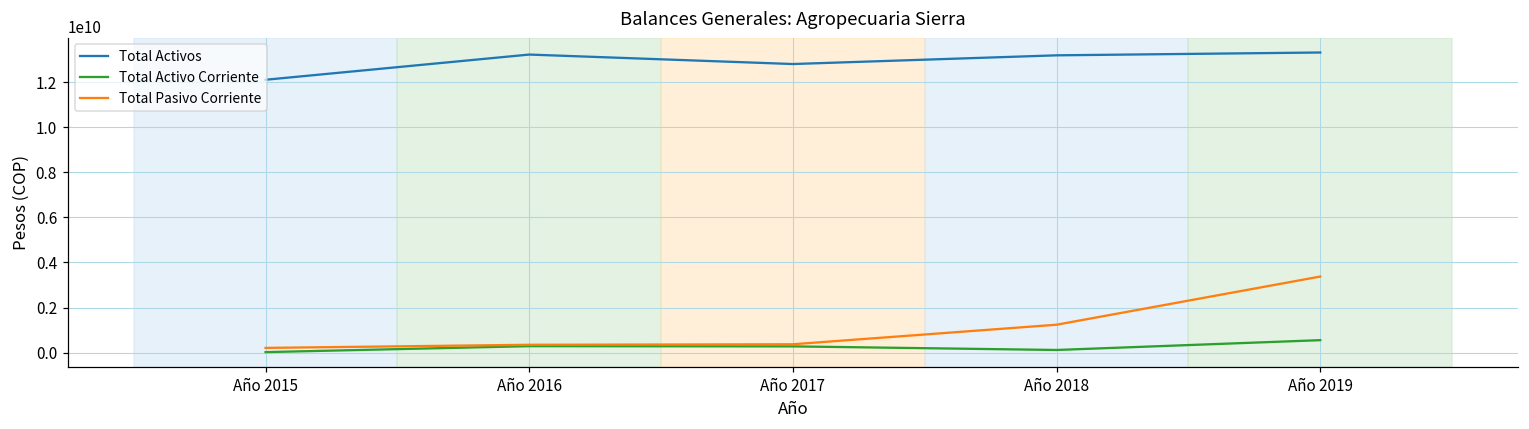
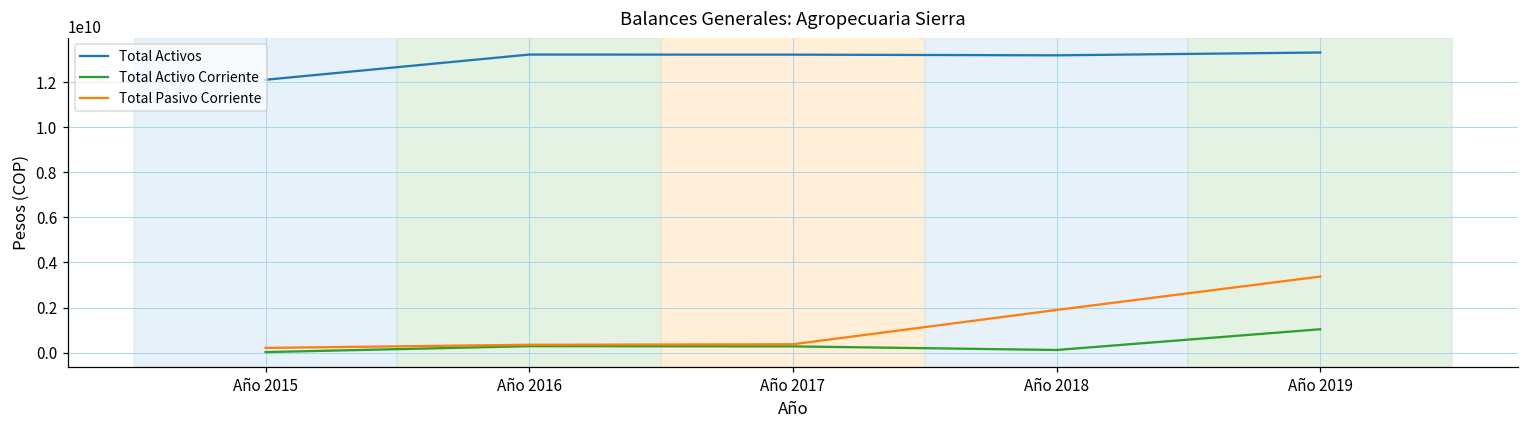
Total Activos, Año 2017: 12800000000 -> 13200000000
Total Pasivo Corriente, Año 2018: 1200000000 -> 1900000000
Total Activo Corriente, Año 2019: 600000000 -> 1000000000
